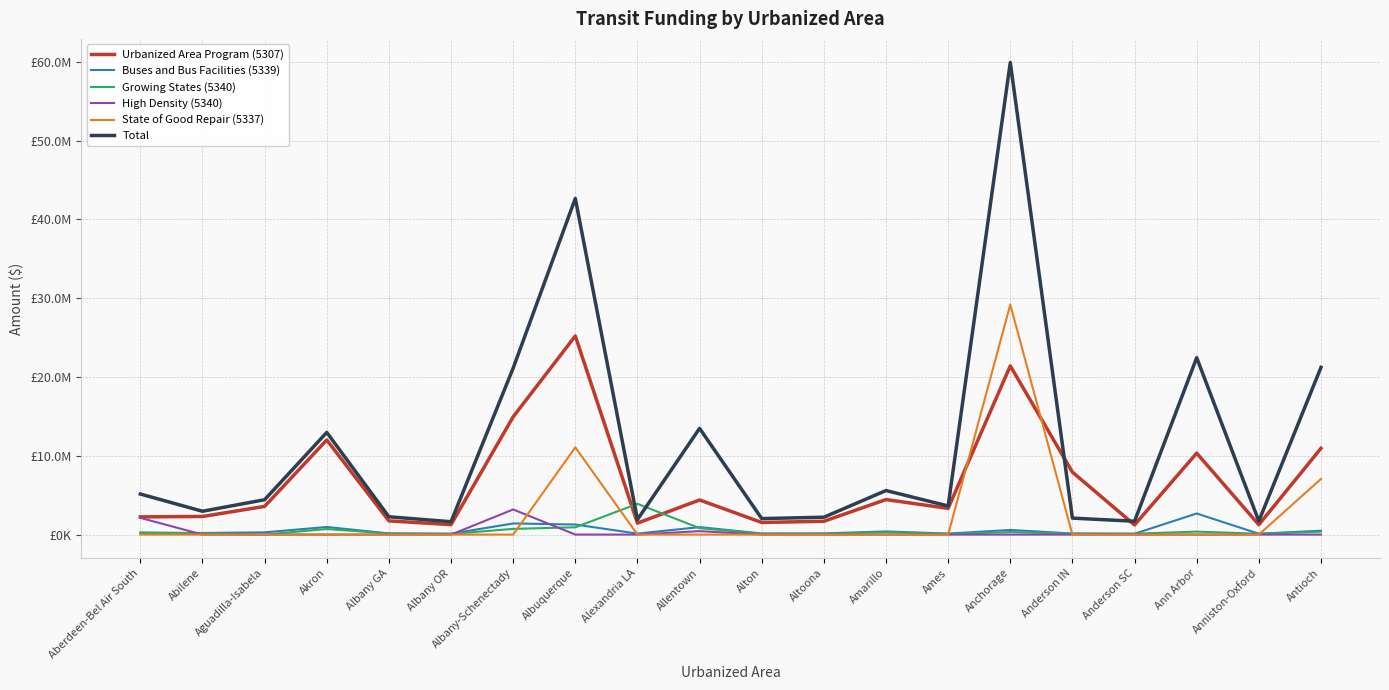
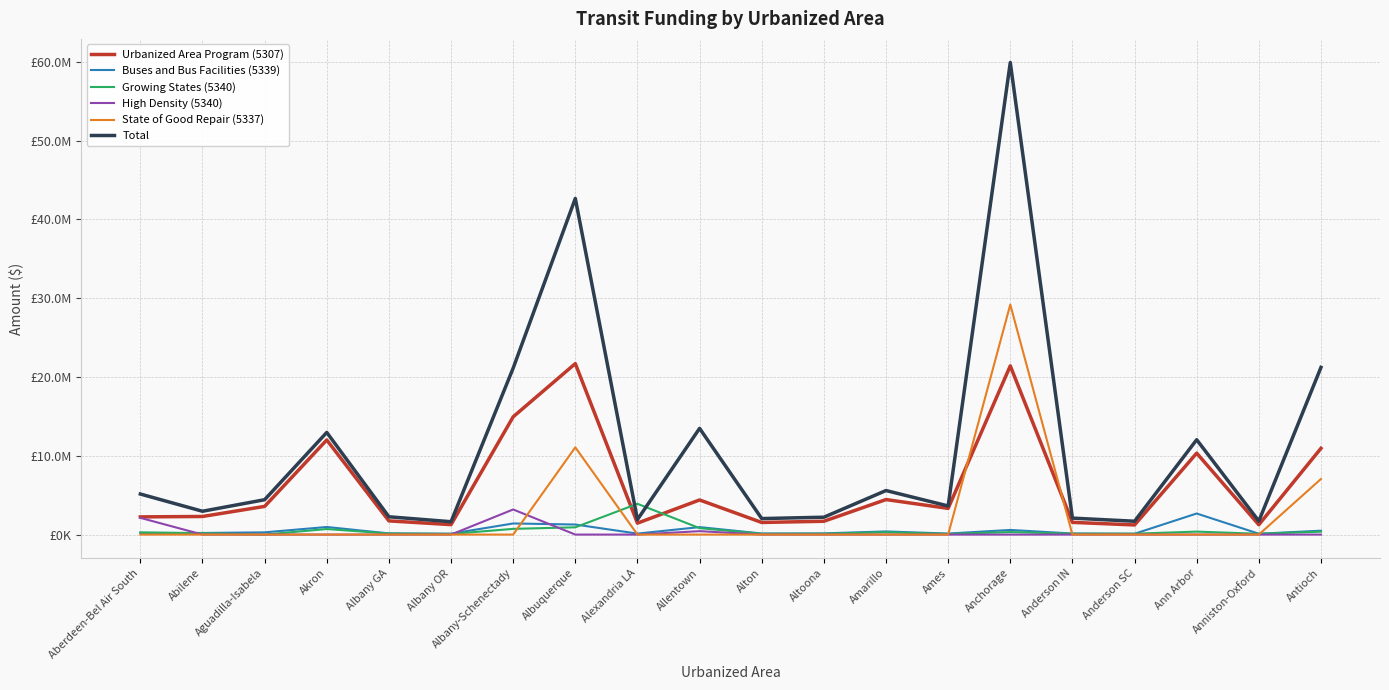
Urbanized Area Program (5307), Albuquerque: £25000000 -> £22000000
Urbanized Area Program (5307), Anderson IN: £8000000 -> £2000000
Total, Ann Arbor: £22000000 -> £12000000
